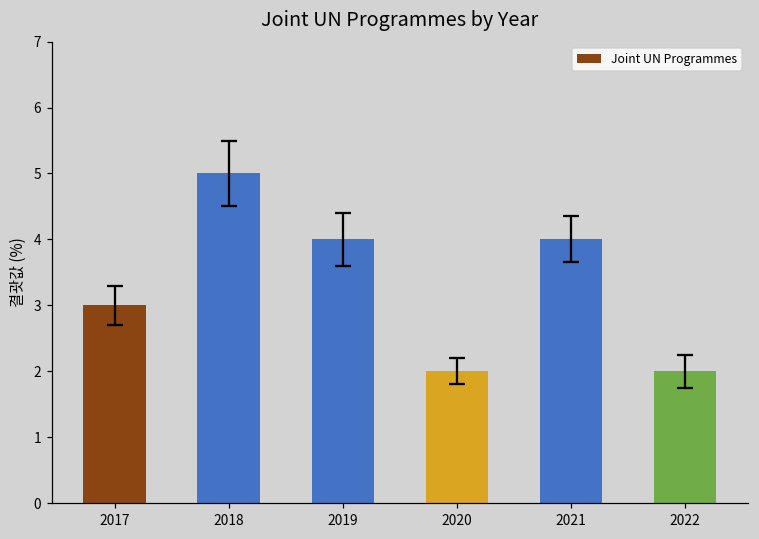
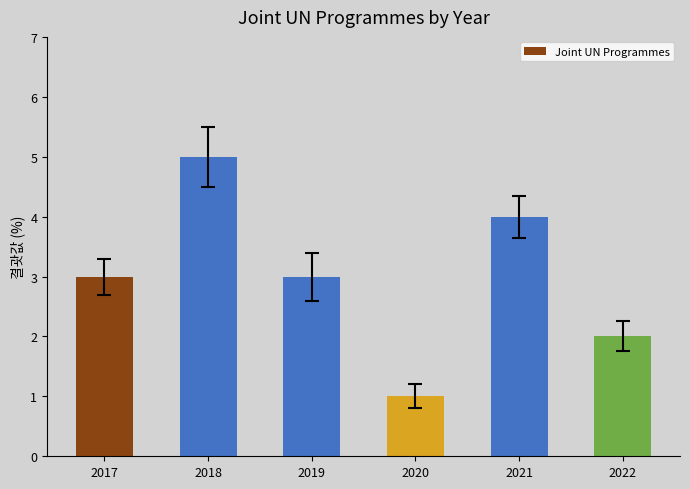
Joint UN Programmes, 2019: 4 -> 3
Joint UN Programmes, 2020: 2 -> 1
